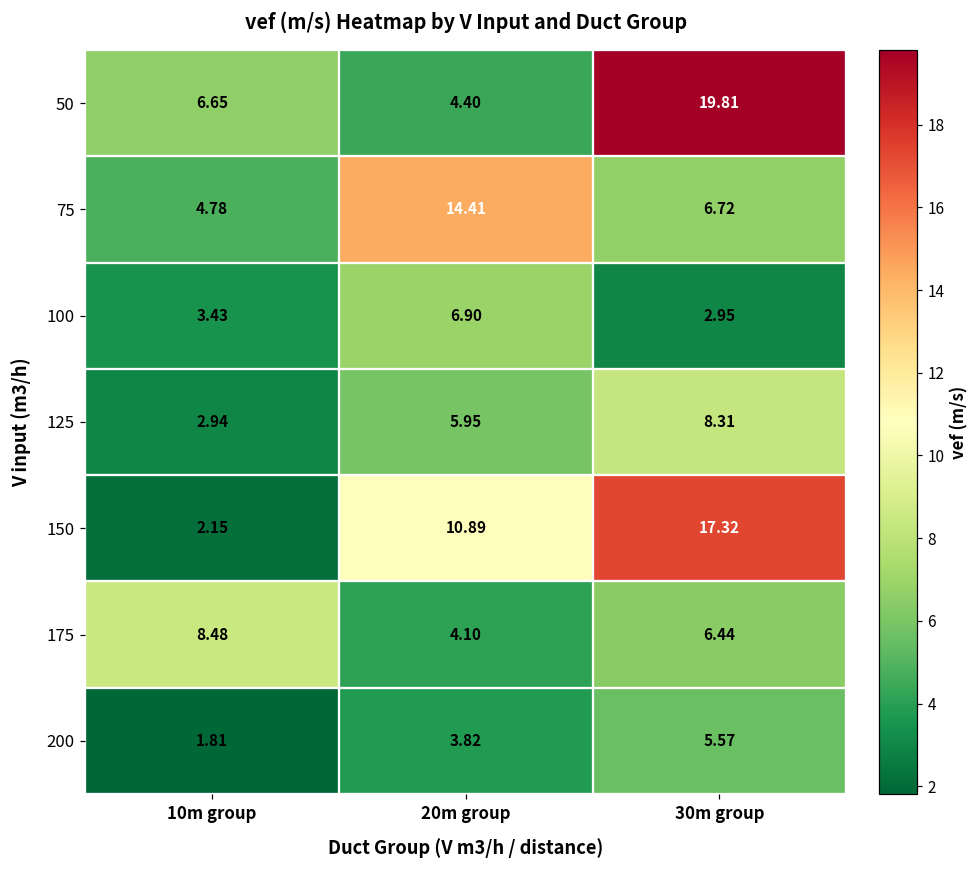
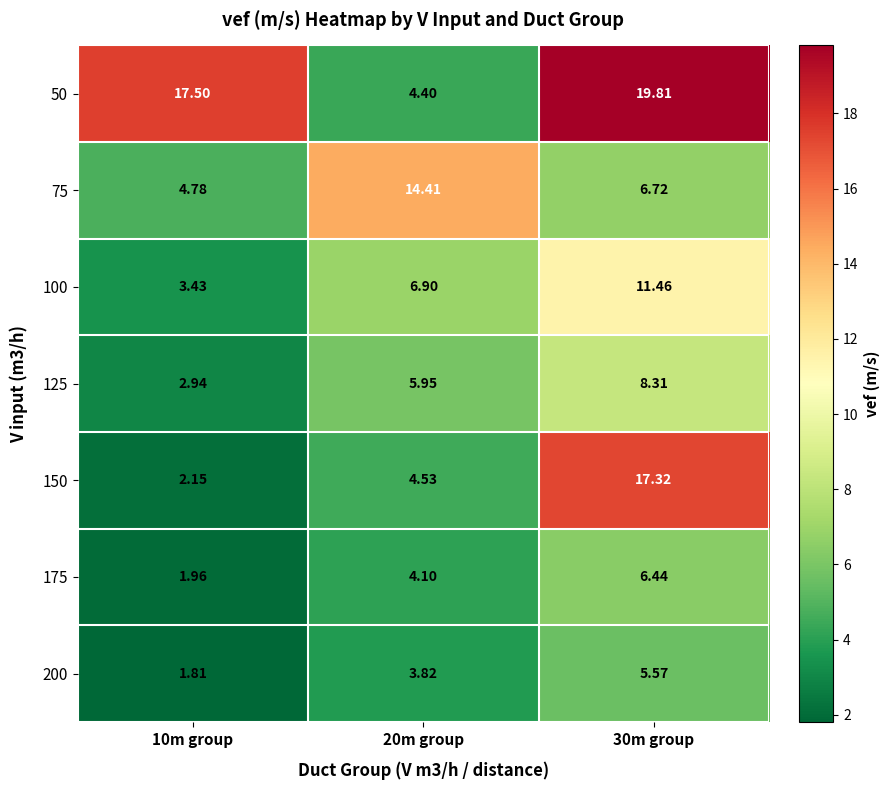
50, 10m group: 6.65 -> 17.50
100, 30m group: 2.95 -> 11.46
150, 20m group: 10.89 -> 4.53
175, 10m group: 8.48 -> 1.96
